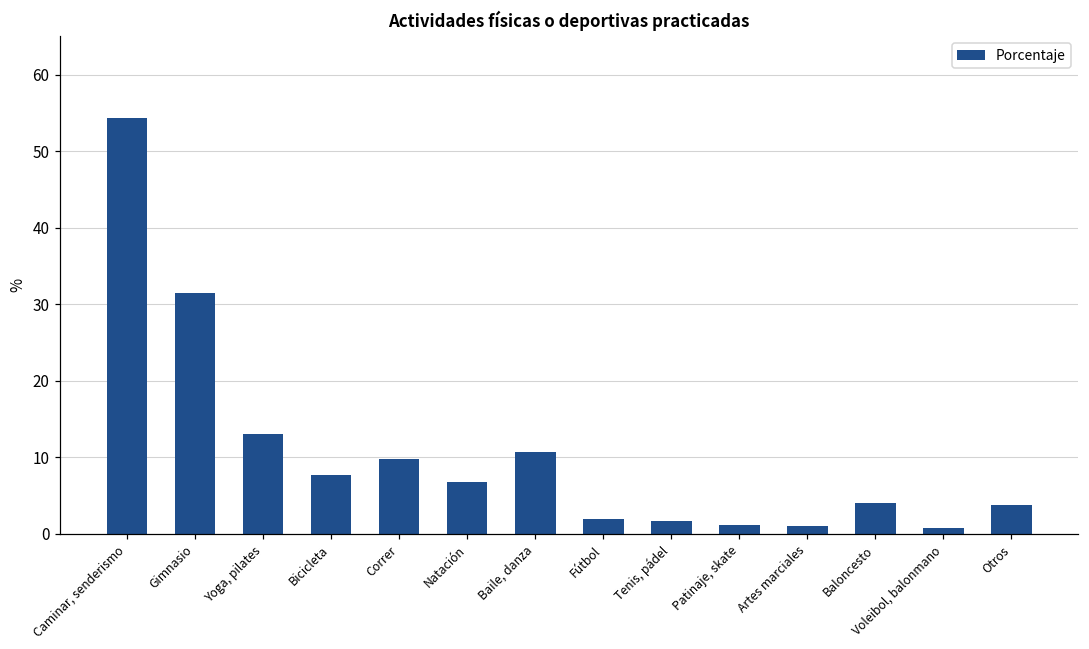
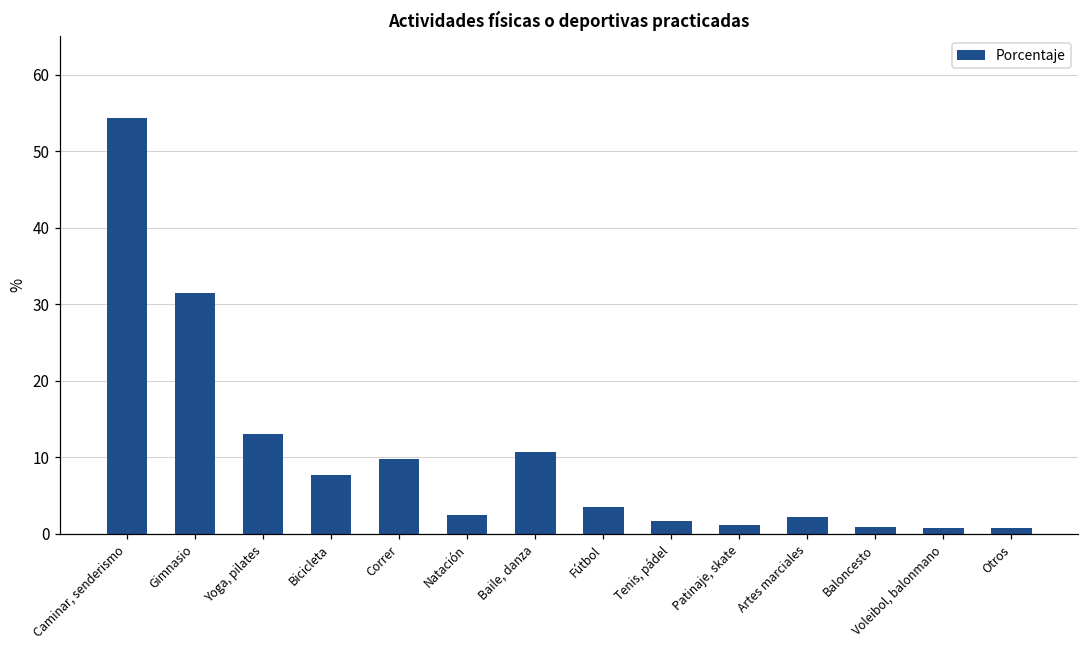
Natación: 7 -> 2
Fútbol: 2 -> 3
Artes marciales: 1 -> 2
Baloncesto: 4 -> 1
Otros: 4 -> 1
